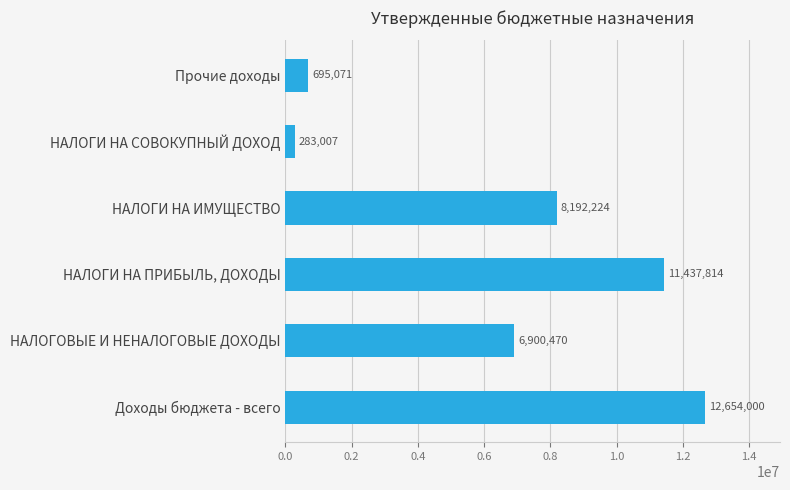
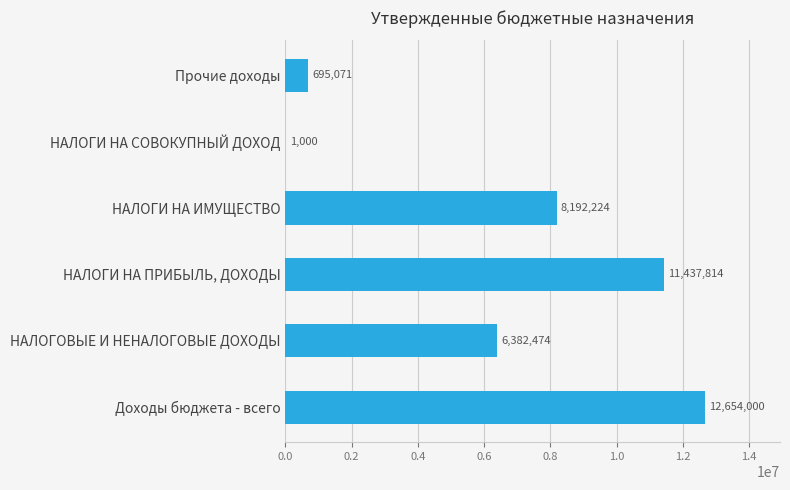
НАЛОГИ НА СОВОКУПНЫЙ ДОХОД: 283,007 -> 1,000
НАЛОГОВЫЕ И НЕНАЛОГОВЫЕ ДОХОДЫ: 6,900,470 -> 6,382,474
